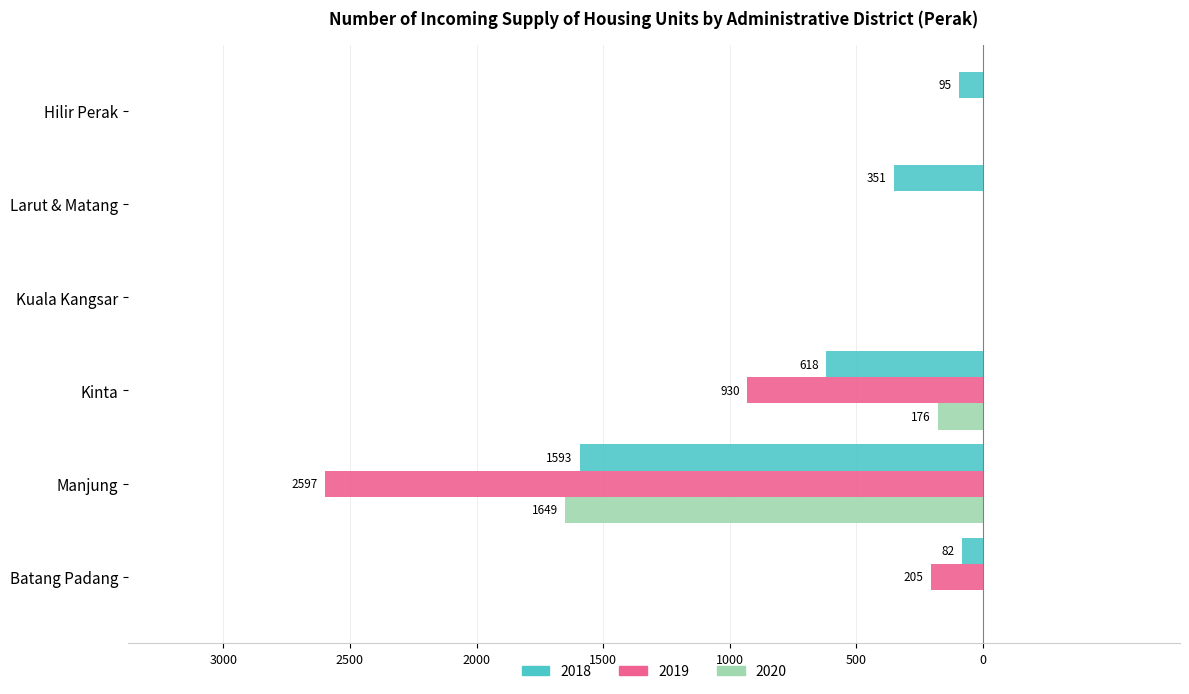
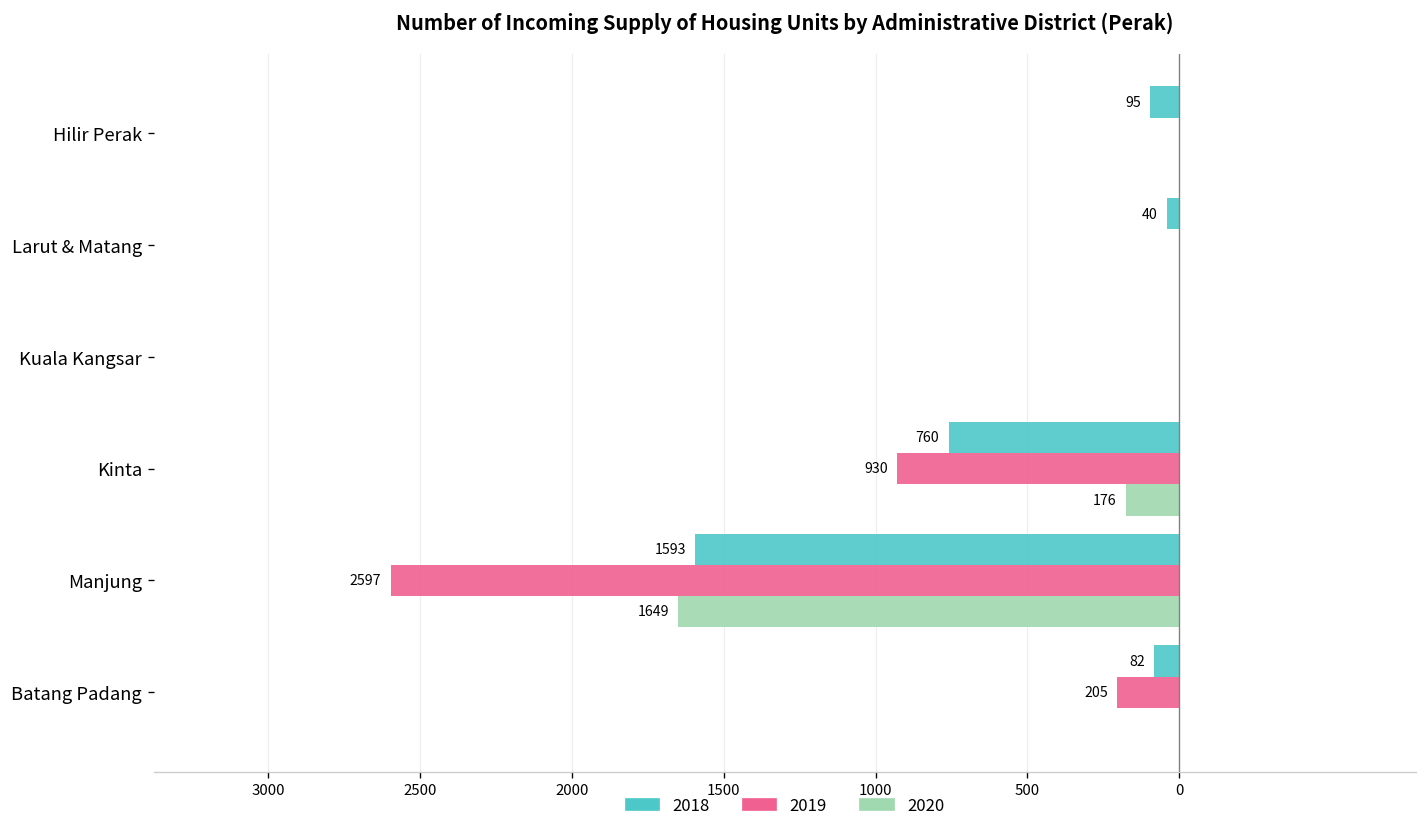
2018, Larut & Matang: 351 -> 40
2018, Kinta: 618 -> 760
